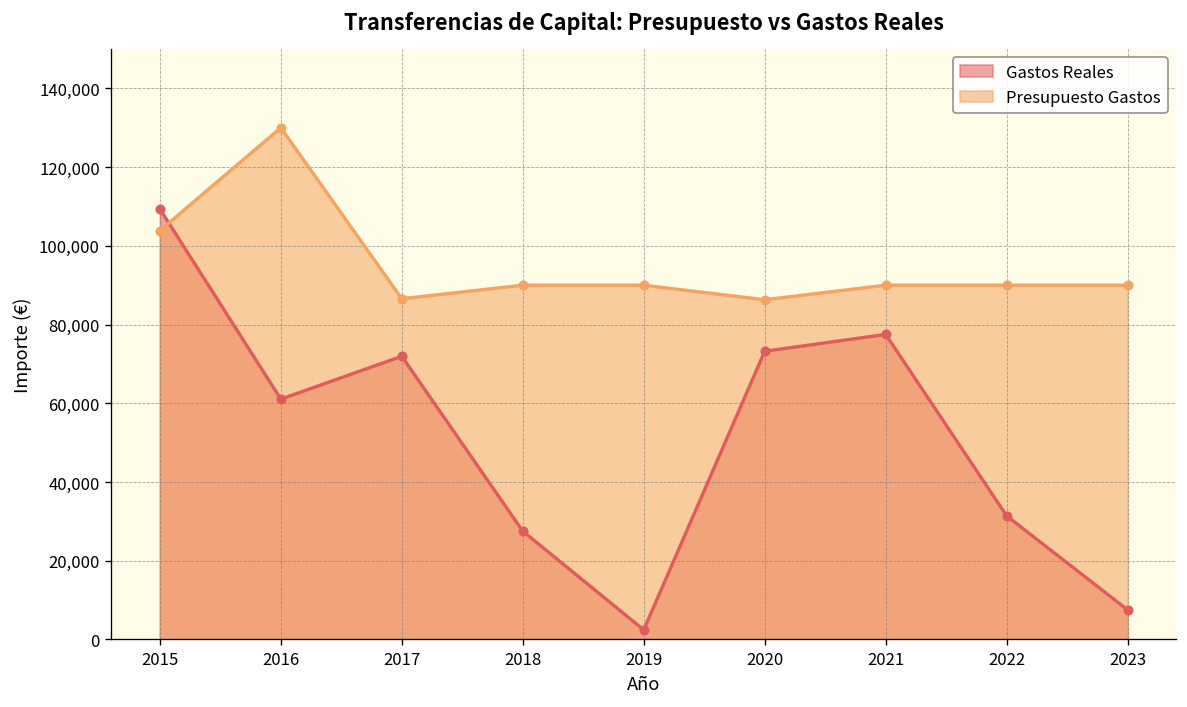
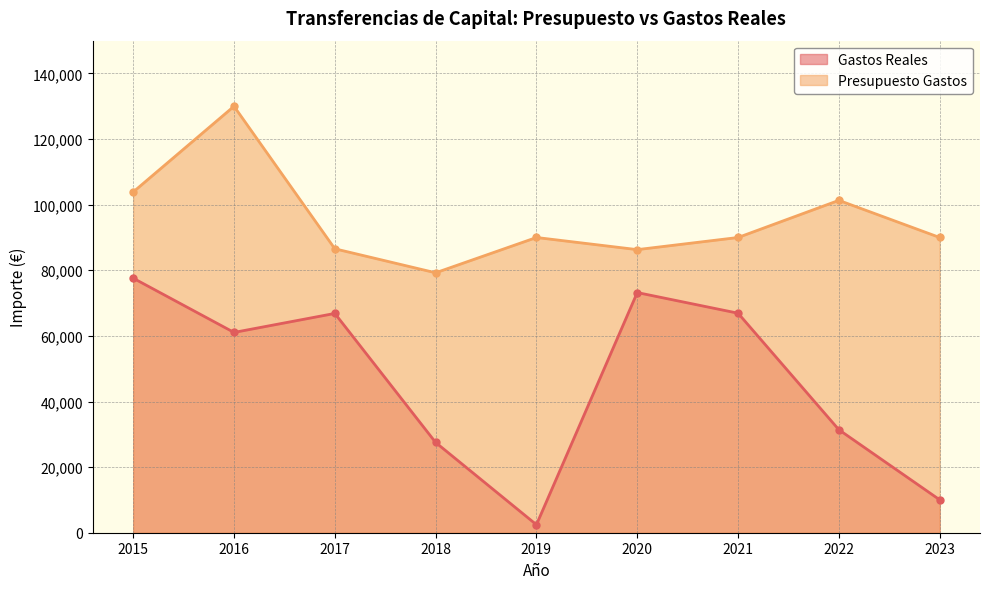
Gastos Reales, 2015: 109,000 -> 78,000
Gastos Reales, 2017: 72,000 -> 67,000
Presupuesto Gastos, 2018: 90,000 -> 79,000
Gastos Reales, 2021: 77,000 -> 67,000
Presupuesto Gastos, 2022: 90,000 -> 101,000
Gastos Reales, 2023: 8,000 -> 10,000
